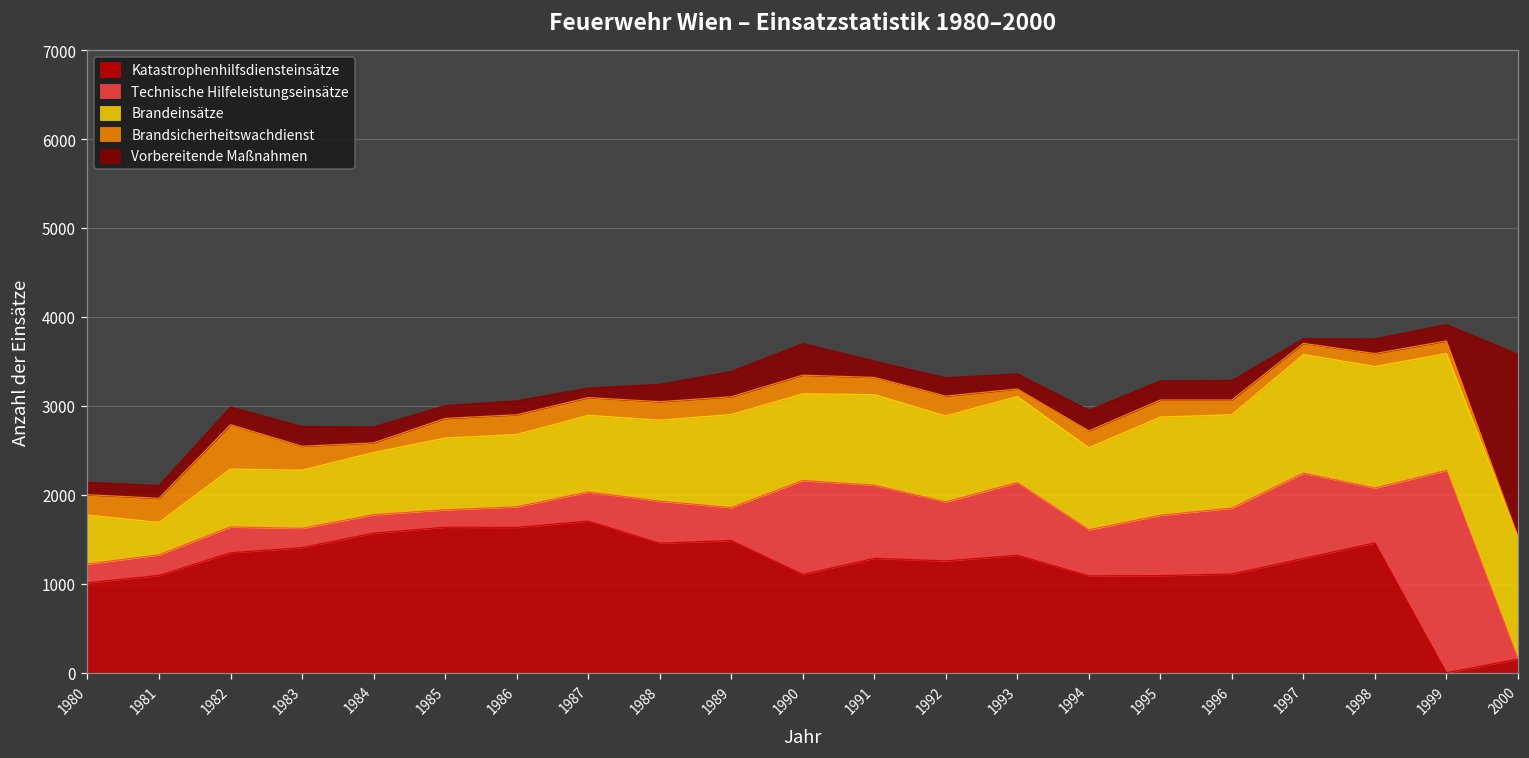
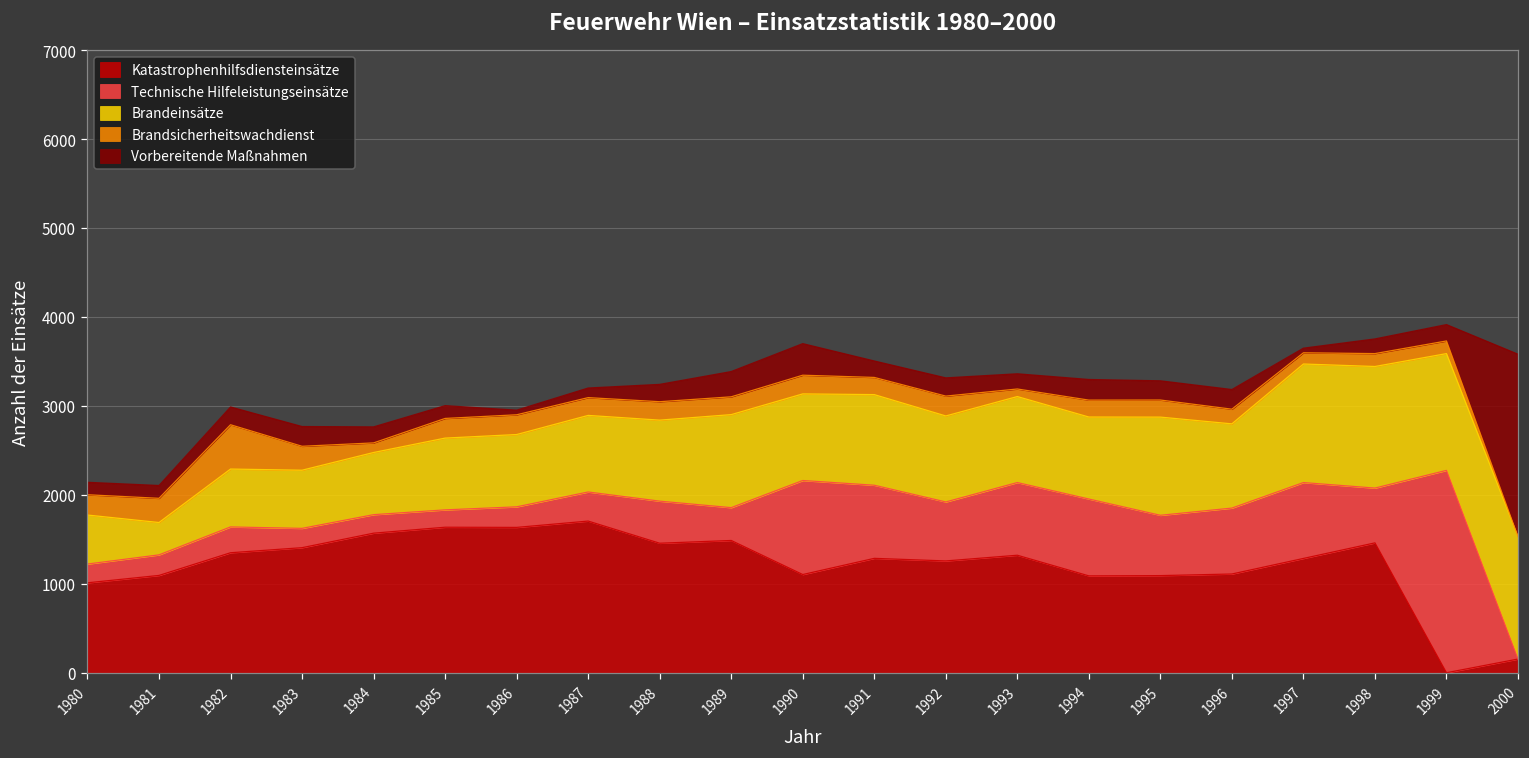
Vorbereitende Maßnahmen, 1986: 200 -> 100
Technische Hilfeleistungseinsätze, 1994: 500 -> 900
Brandeinsätze, 1996: 1100 -> 900
Technische Hilfeleistungseinsätze, 1997: 1000 -> 900
